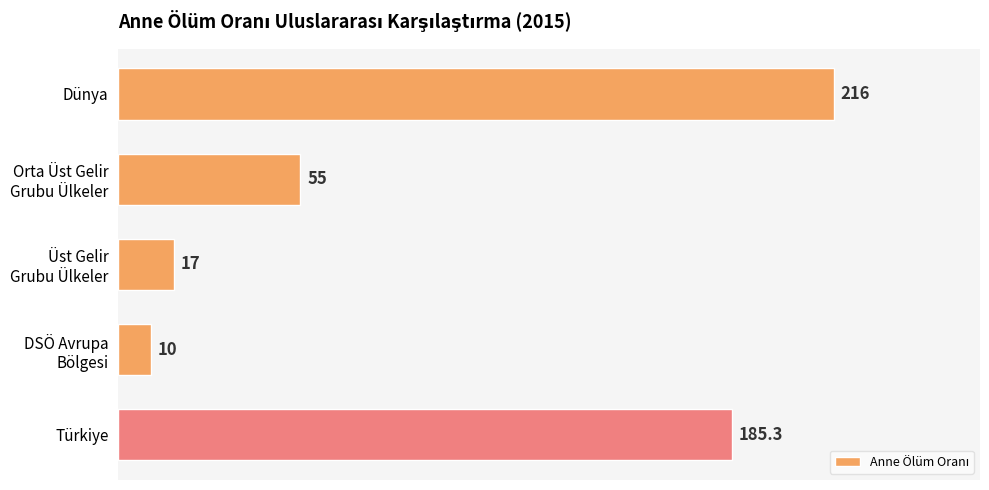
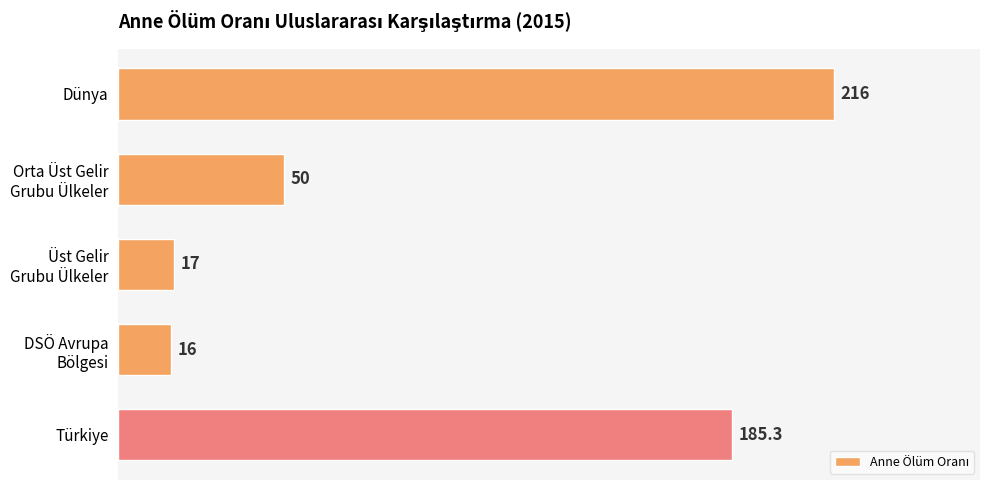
Orta Üst Gelir Grubu Ülkeler: 55 -> 50
DSÖ Avrupa Bölgesi: 10 -> 16
